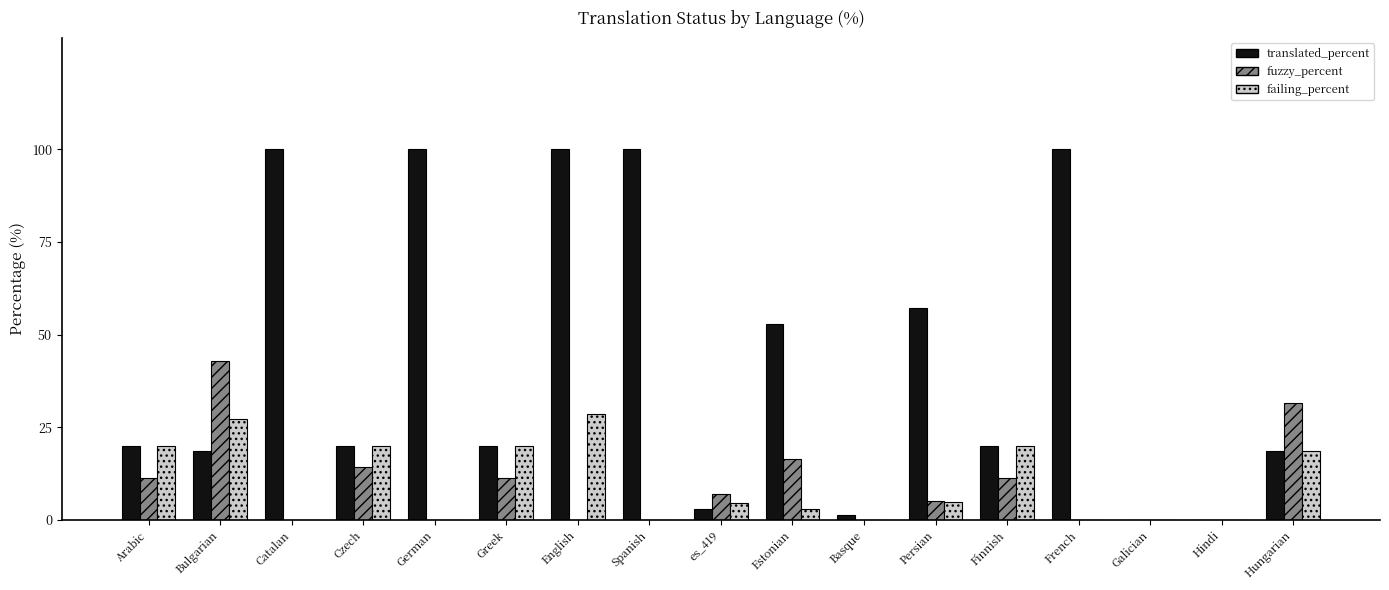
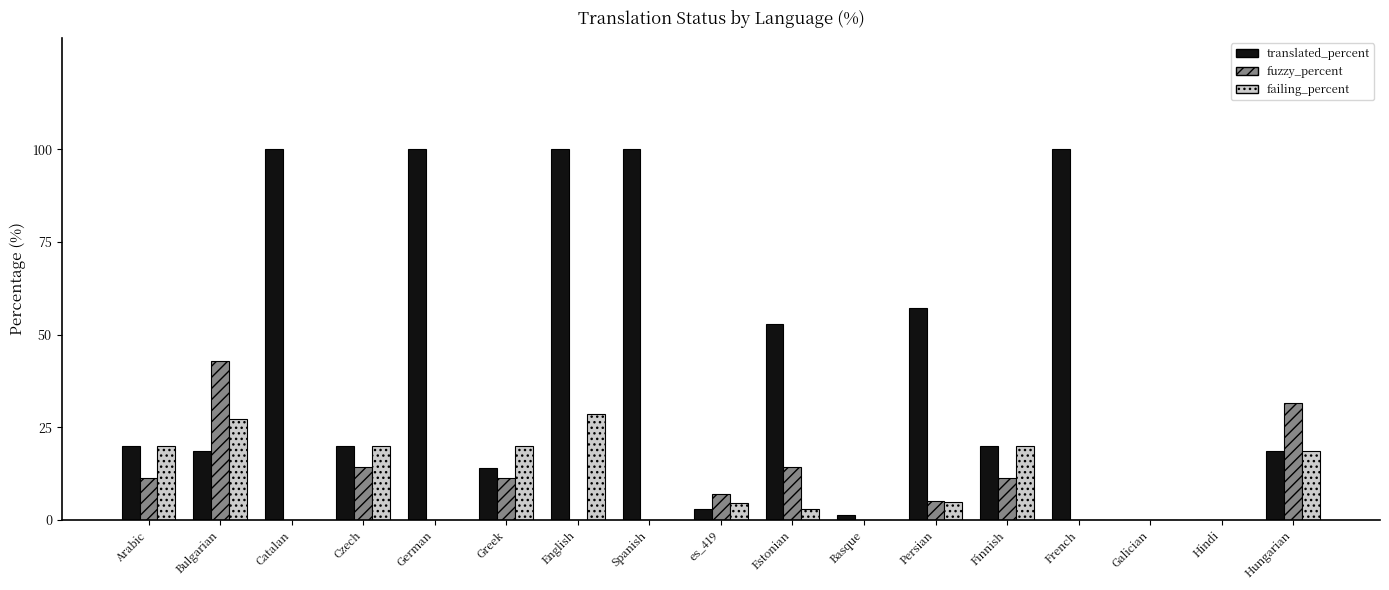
translated_percent, Greek: 20 -> 14
fuzzy_percent, Estonian: 16 -> 14
